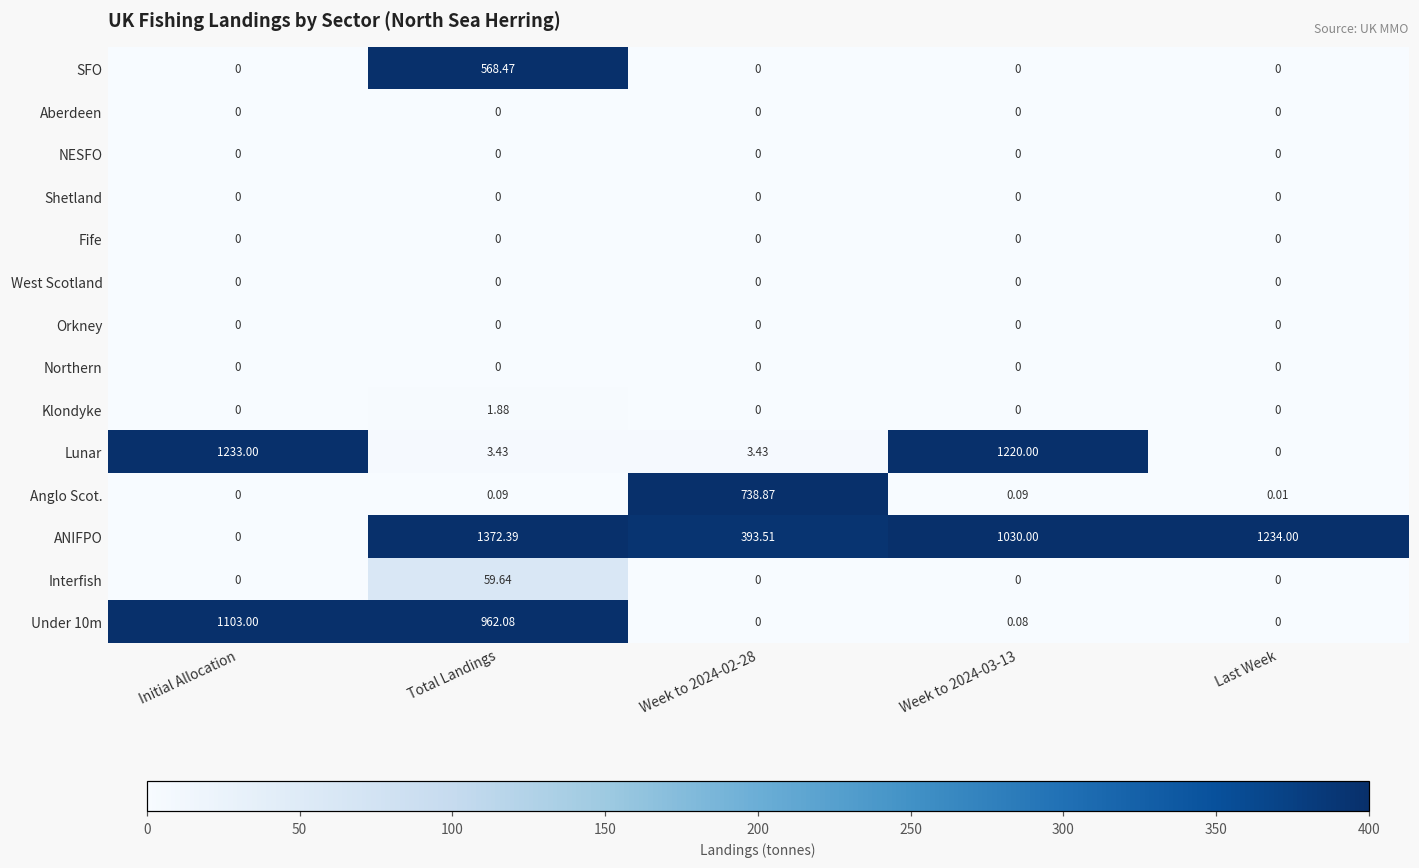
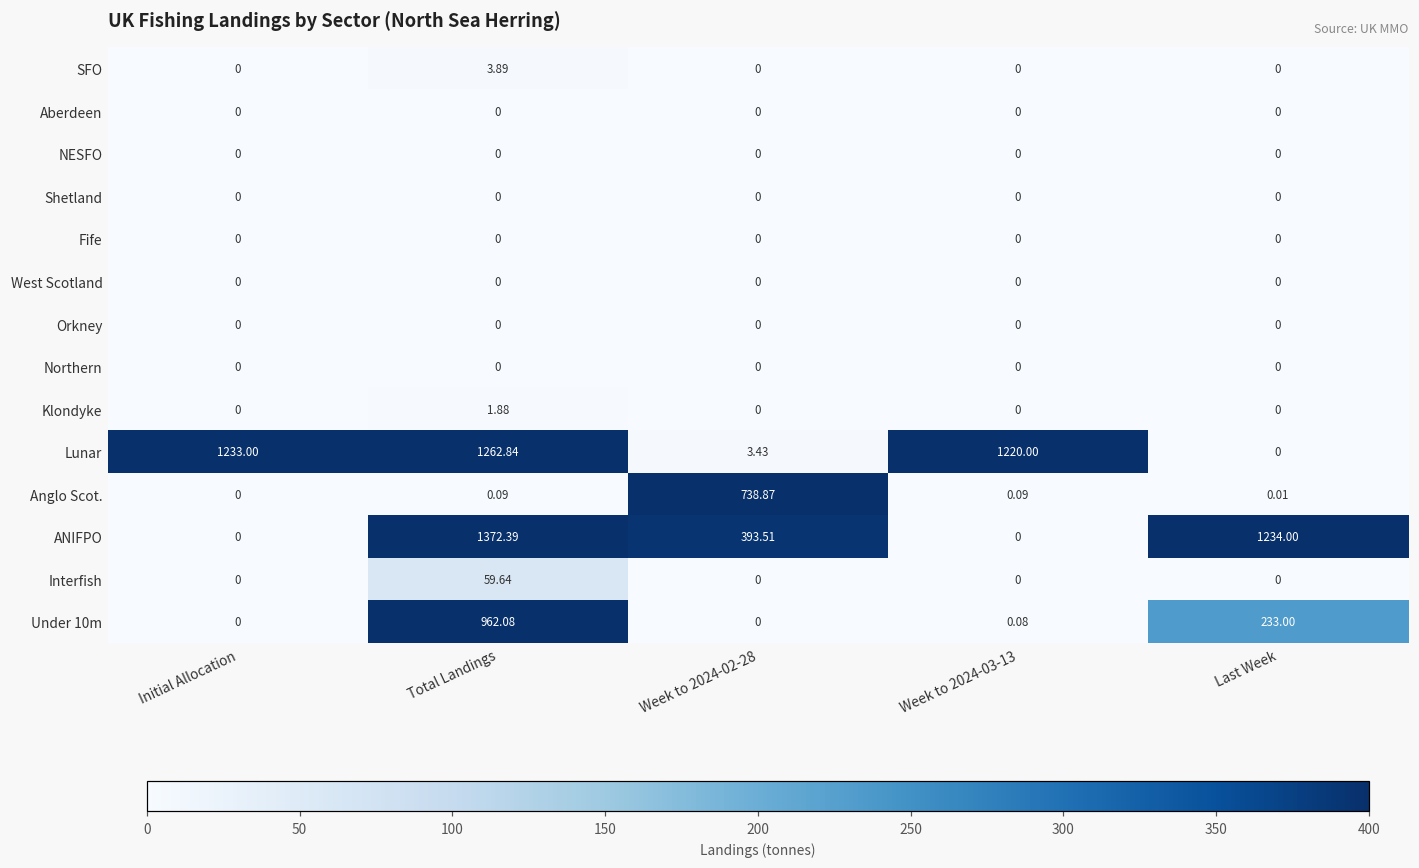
SFO, Total Landings: 568.47 -> 3.89
Lunar, Total Landings: 3.43 -> 1262.84
ANIFPO, Week to 2024-03-13: 1030.00 -> 0
Under 10m, Initial Allocation: 1103.00 -> 0
Under 10m, Last Week: 0 -> 233.00
